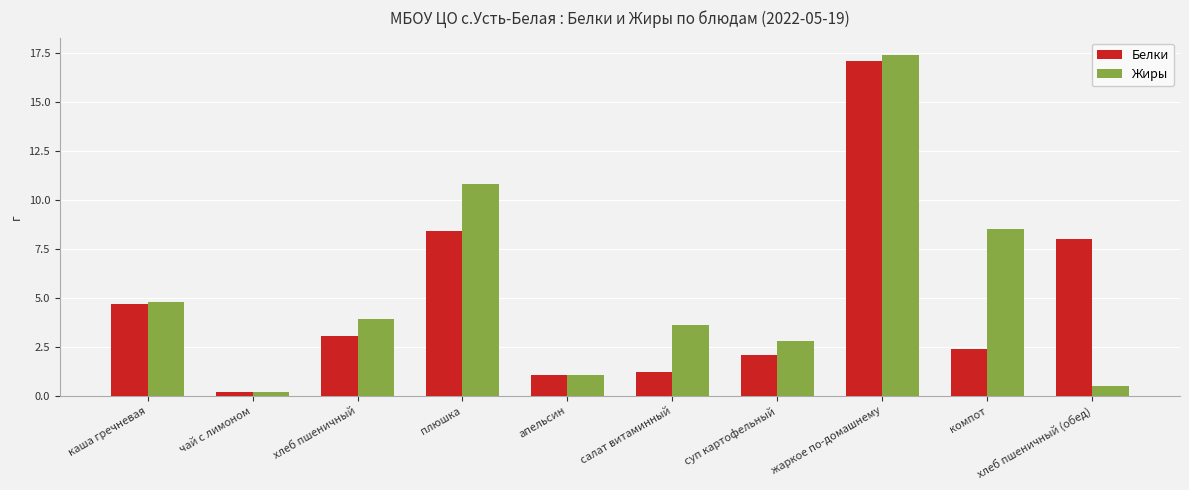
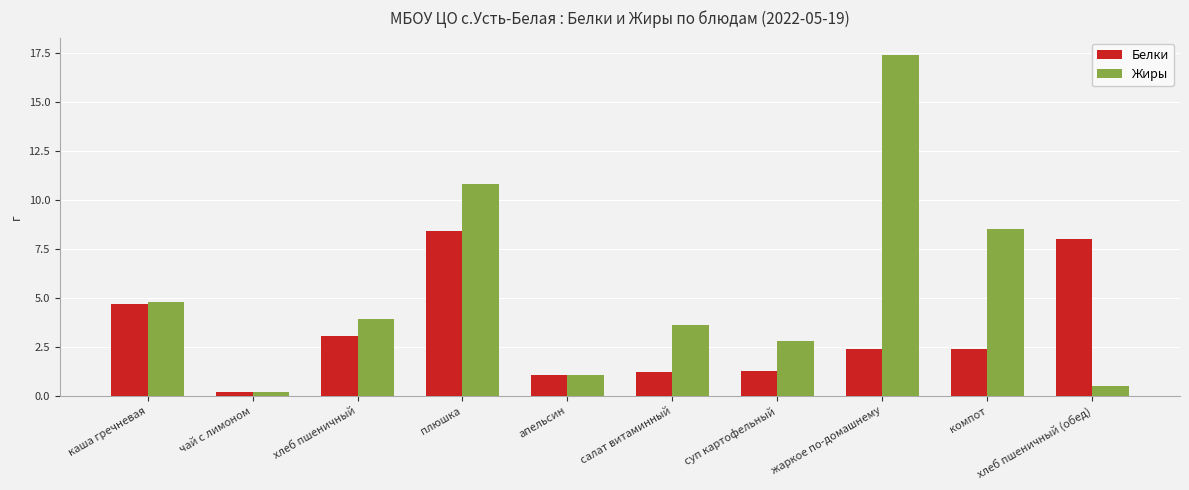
Белки, суп картофельный: 2.1 -> 1.3
Белки, жаркое по-домашнему: 17.1 -> 2.4
